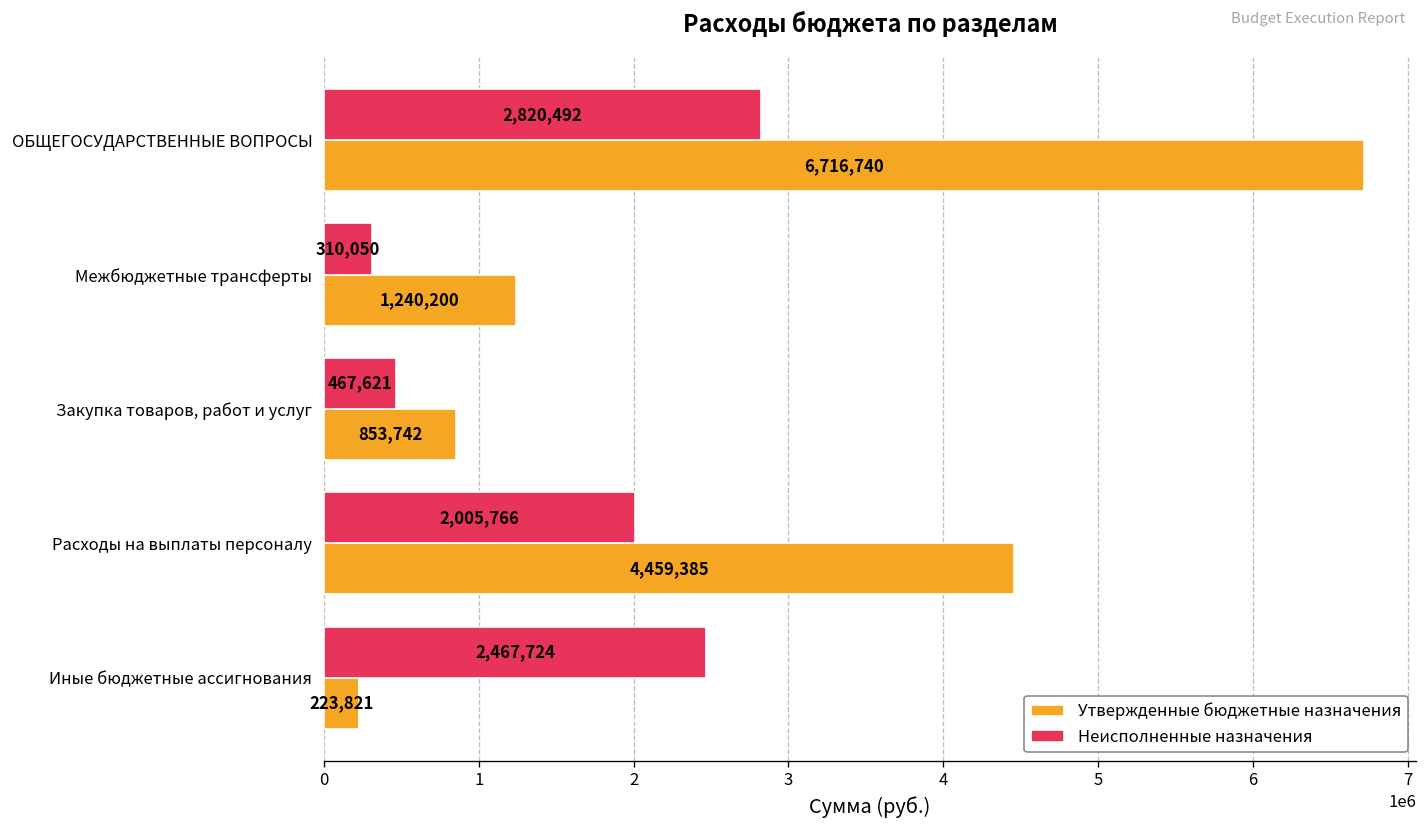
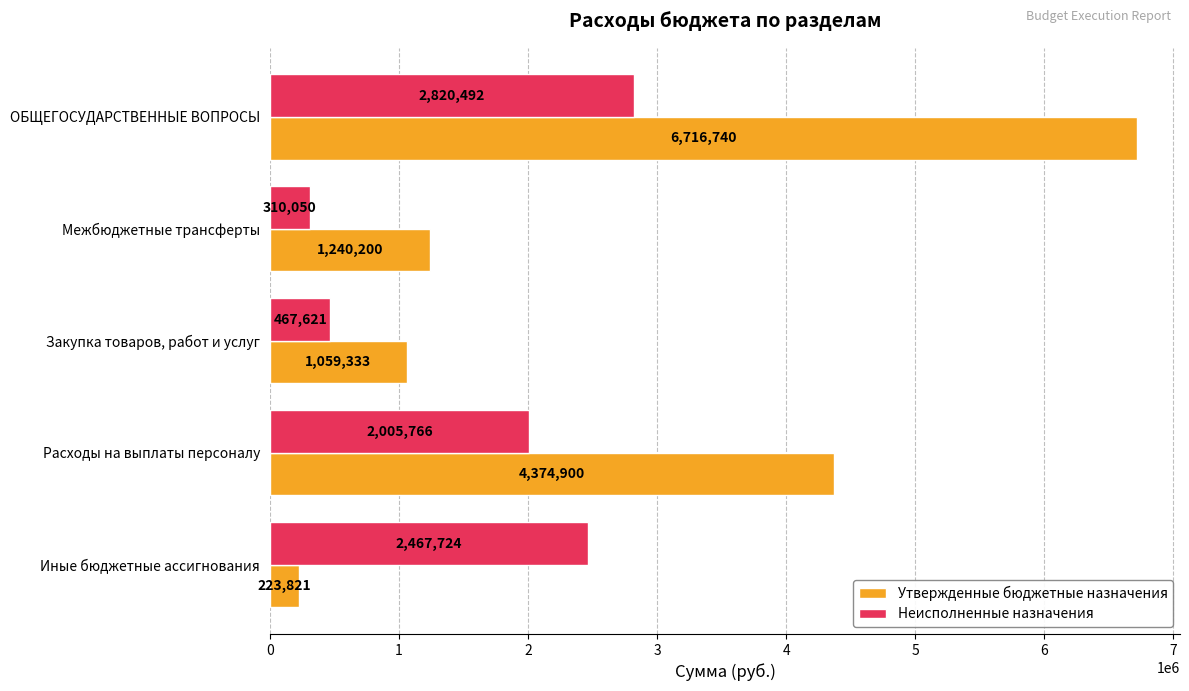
Утвержденные бюджетные назначения, Закупка товаров, работ и услуг: 853,742 -> 1,059,333
Утвержденные бюджетные назначения, Расходы на выплаты персоналу: 4,459,385 -> 4,374,900
